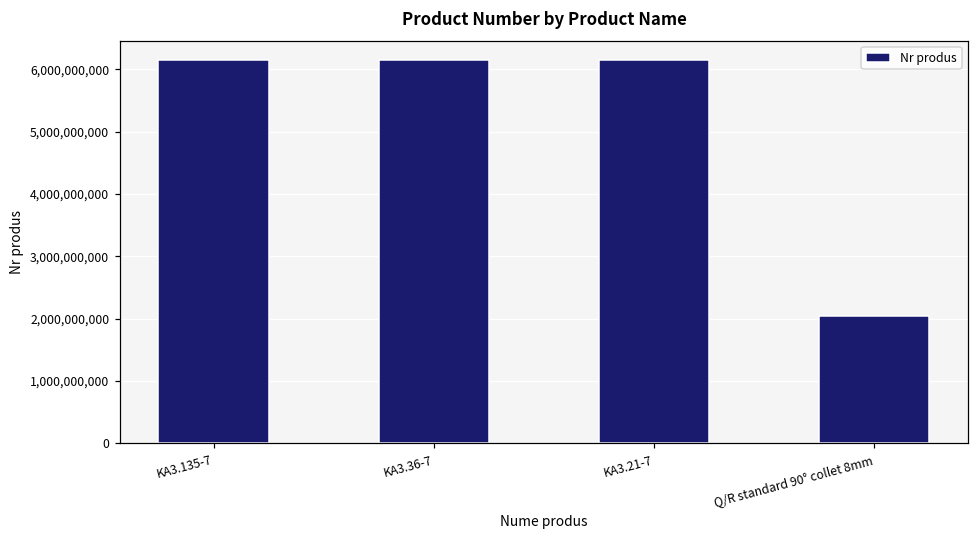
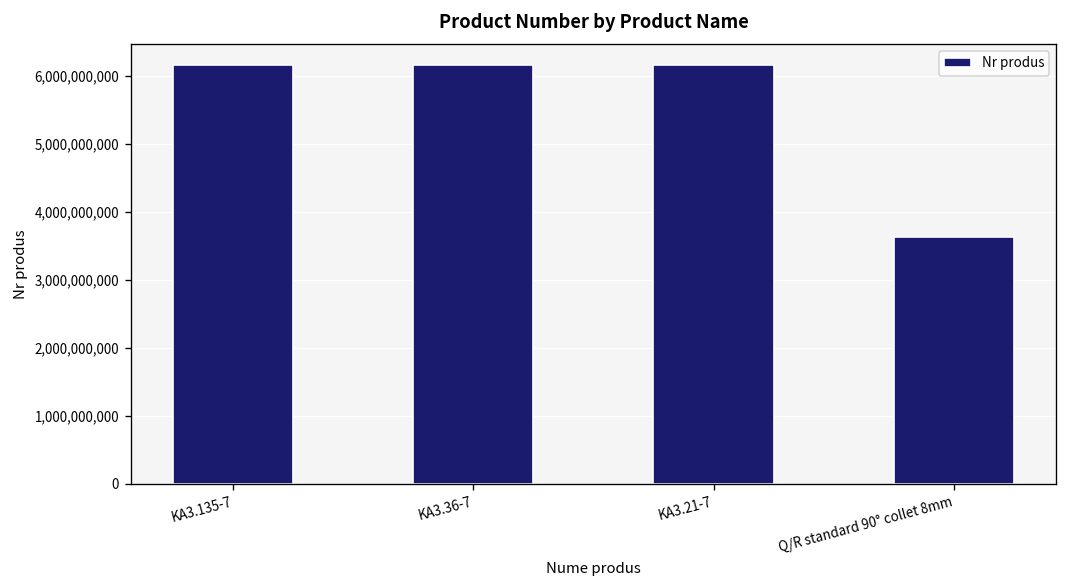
Q/R standard 90° collet 8mm: 2,100,000,000 -> 3,600,000,000
